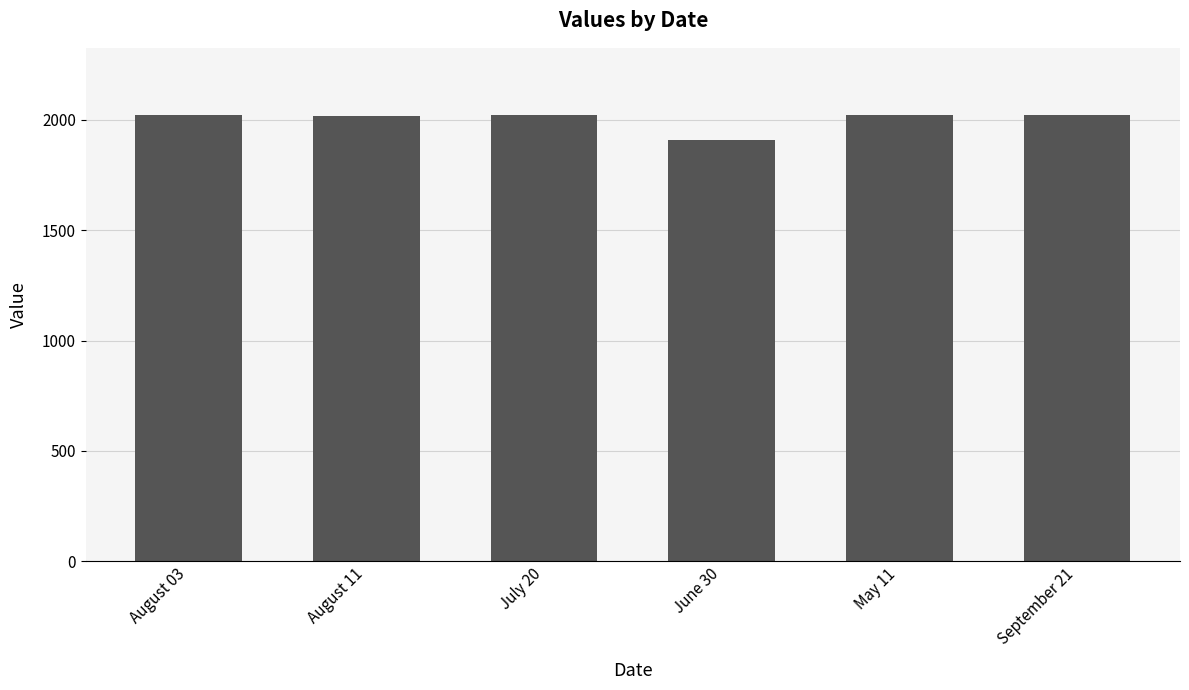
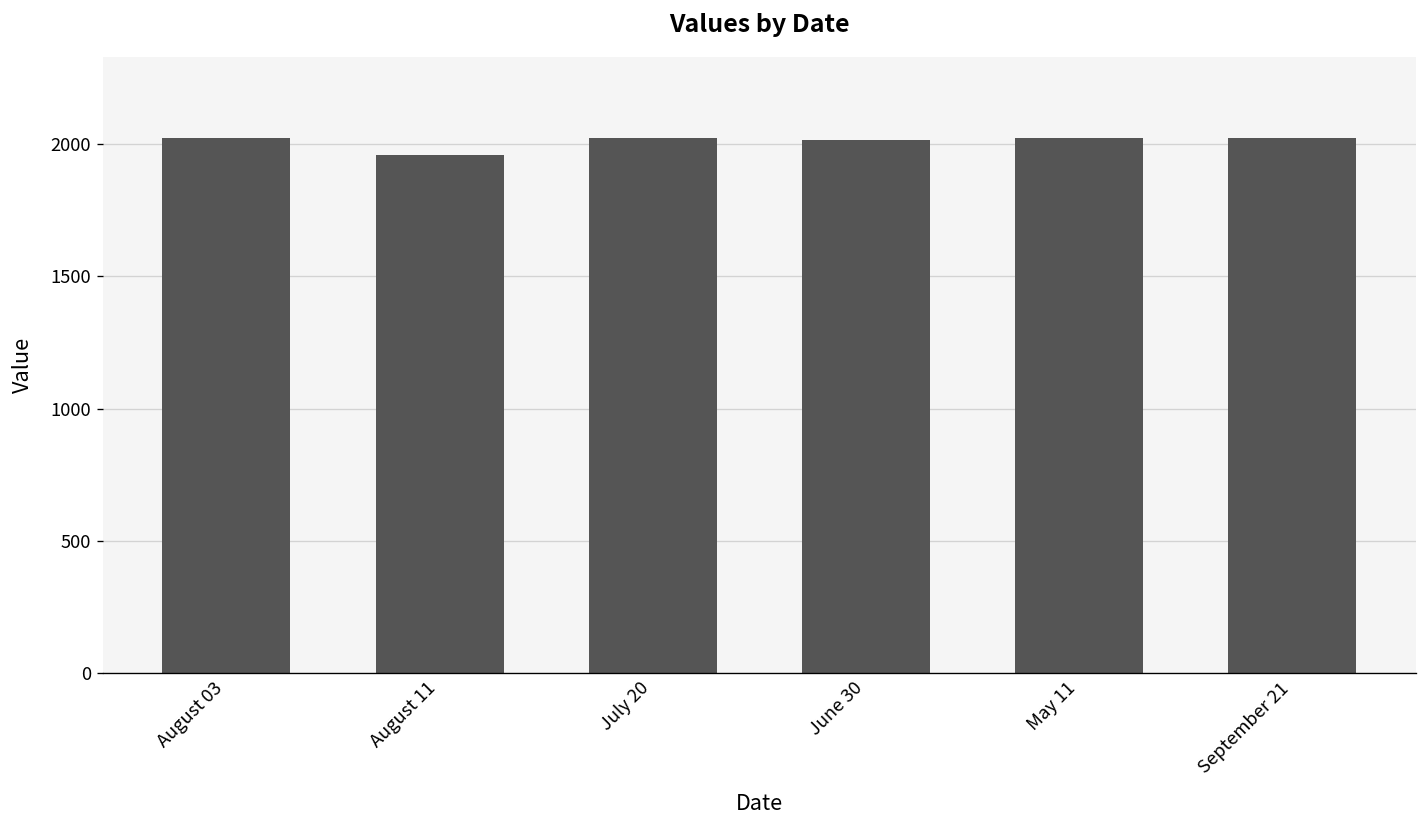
August 11: 2020 -> 1960
June 30: 1910 -> 2020
